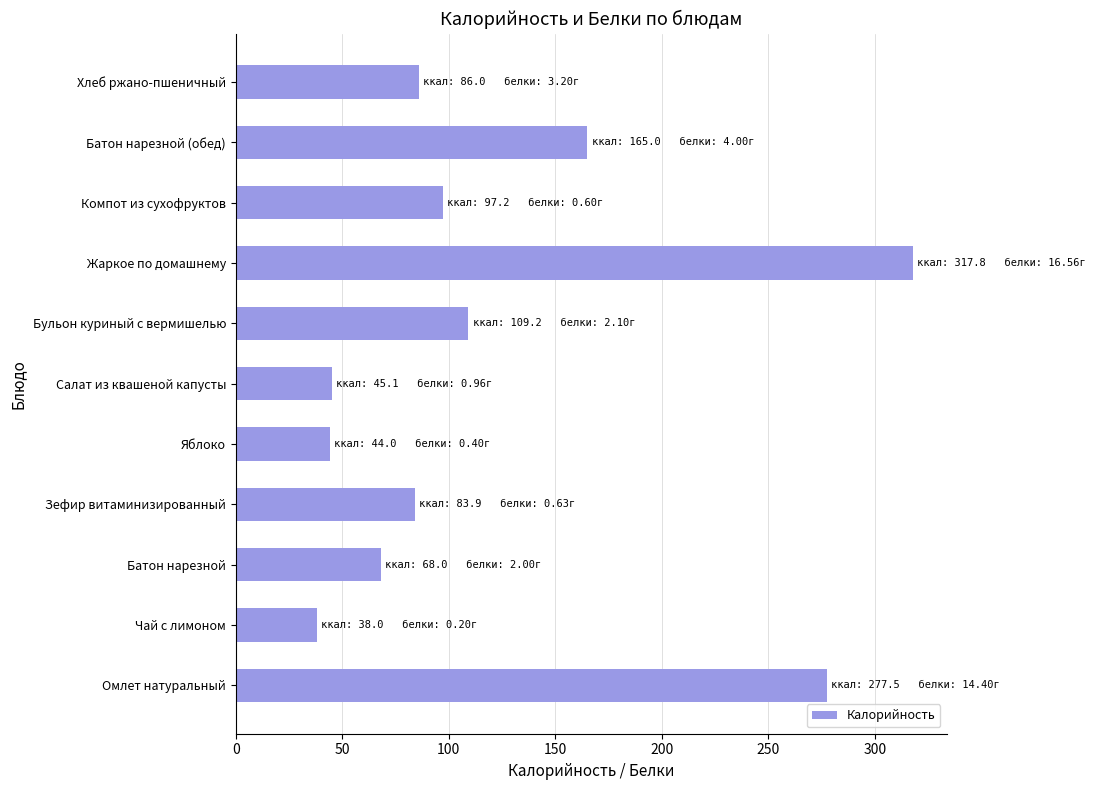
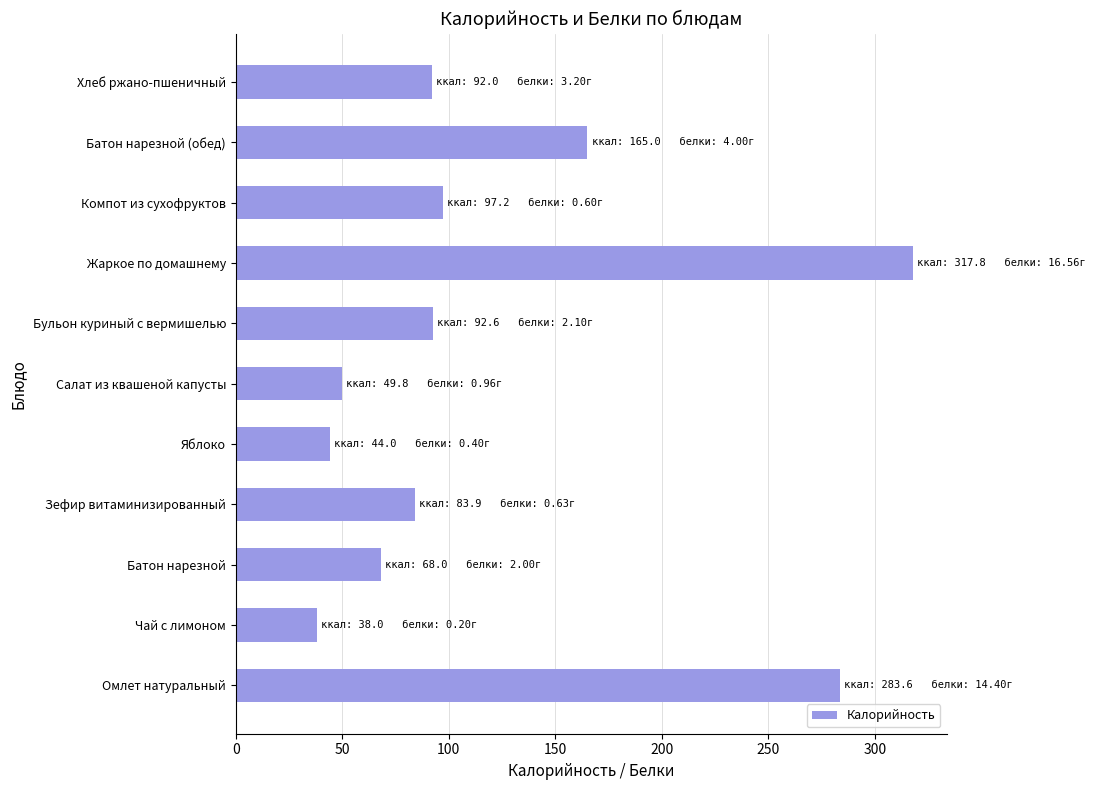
Хлеб ржано-пшеничный: 86.0 -> 92.0
Бульон куриный с вермишелью: 109.2 -> 92.6
Салат из квашеной капусты: 45.1 -> 49.8
Омлет натуральный: 277.5 -> 283.6
